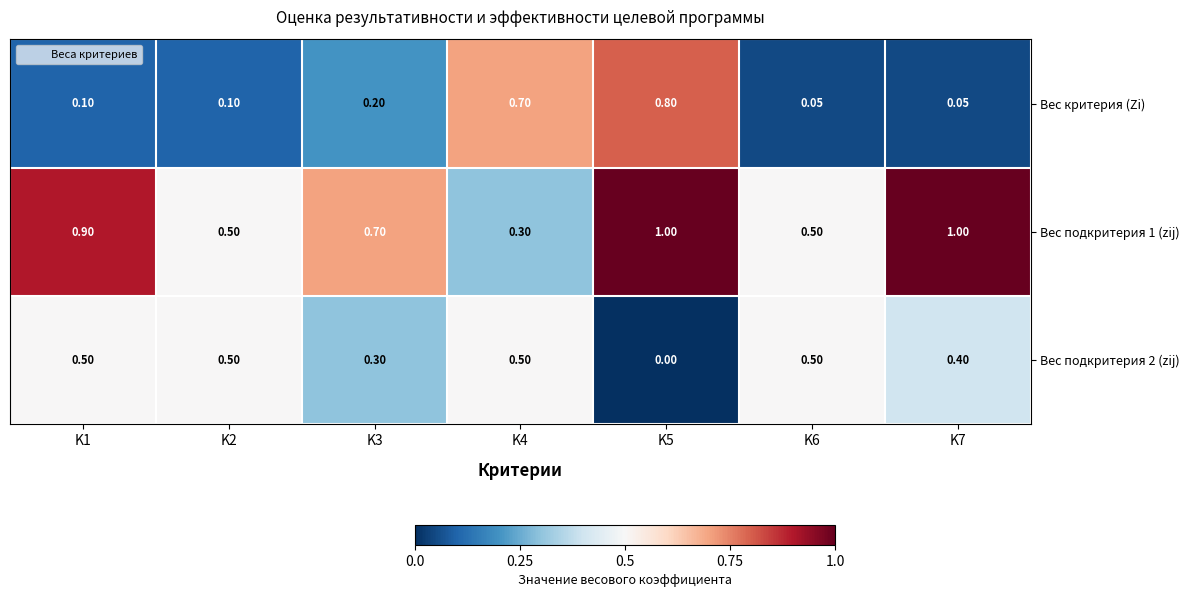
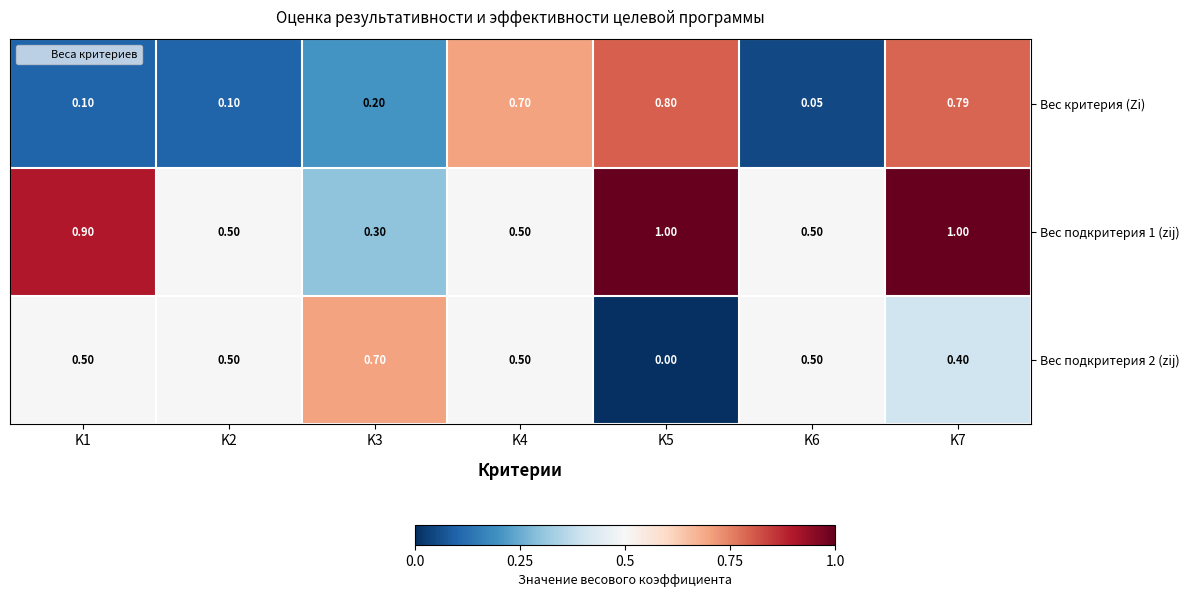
Вес критерия (Zi), K7: 0.05 -> 0.79
Вес подкритерия 1 (zij), K3: 0.70 -> 0.30
Вес подкритерия 1 (zij), K4: 0.30 -> 0.50
Вес подкритерия 2 (zij), K3: 0.30 -> 0.70
